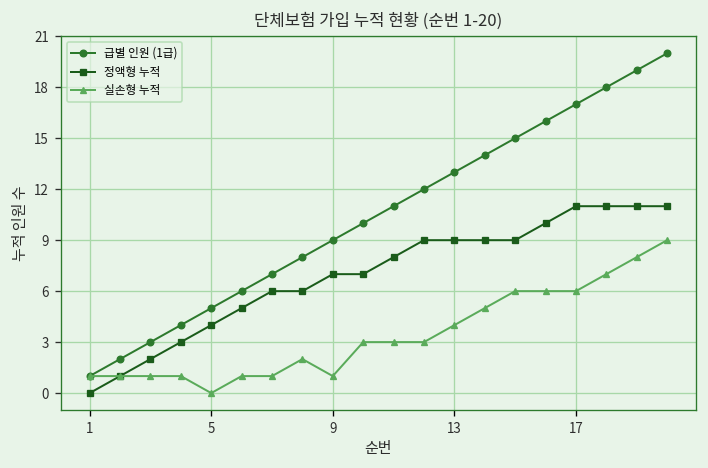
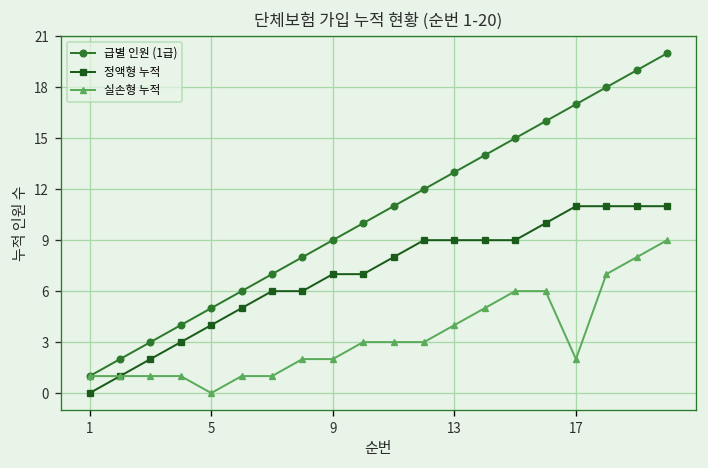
실손형 누적, 9: 1 -> 2
실손형 누적, 17: 6 -> 2
